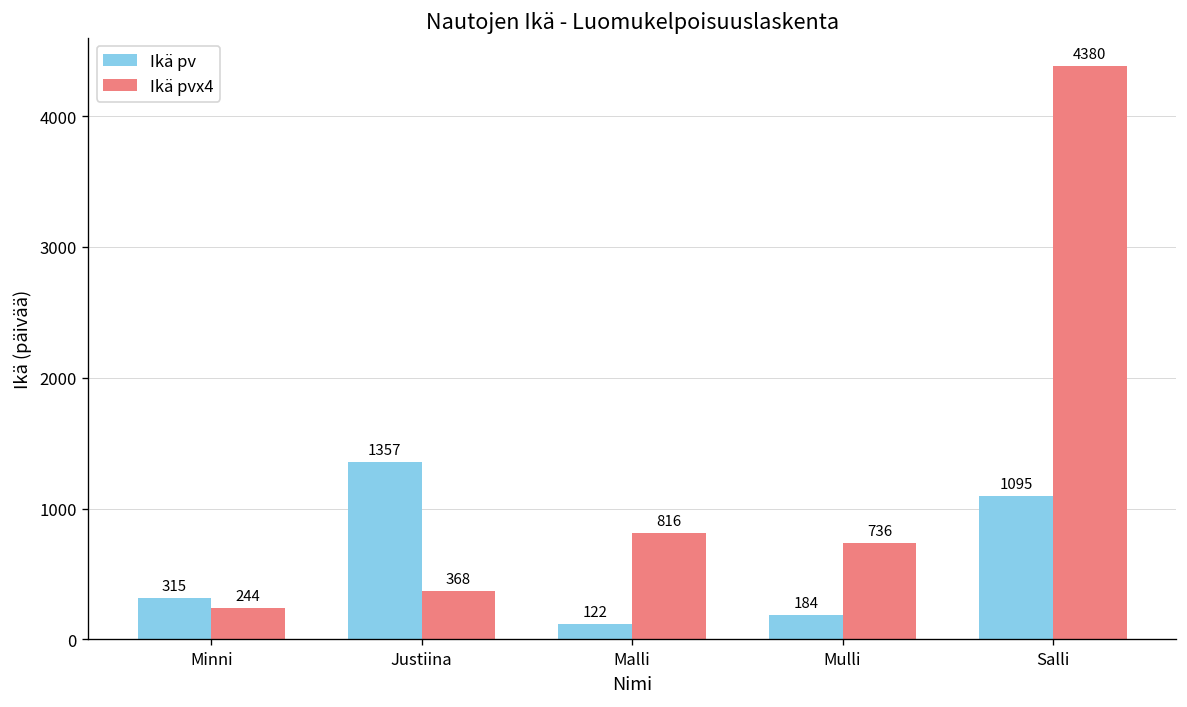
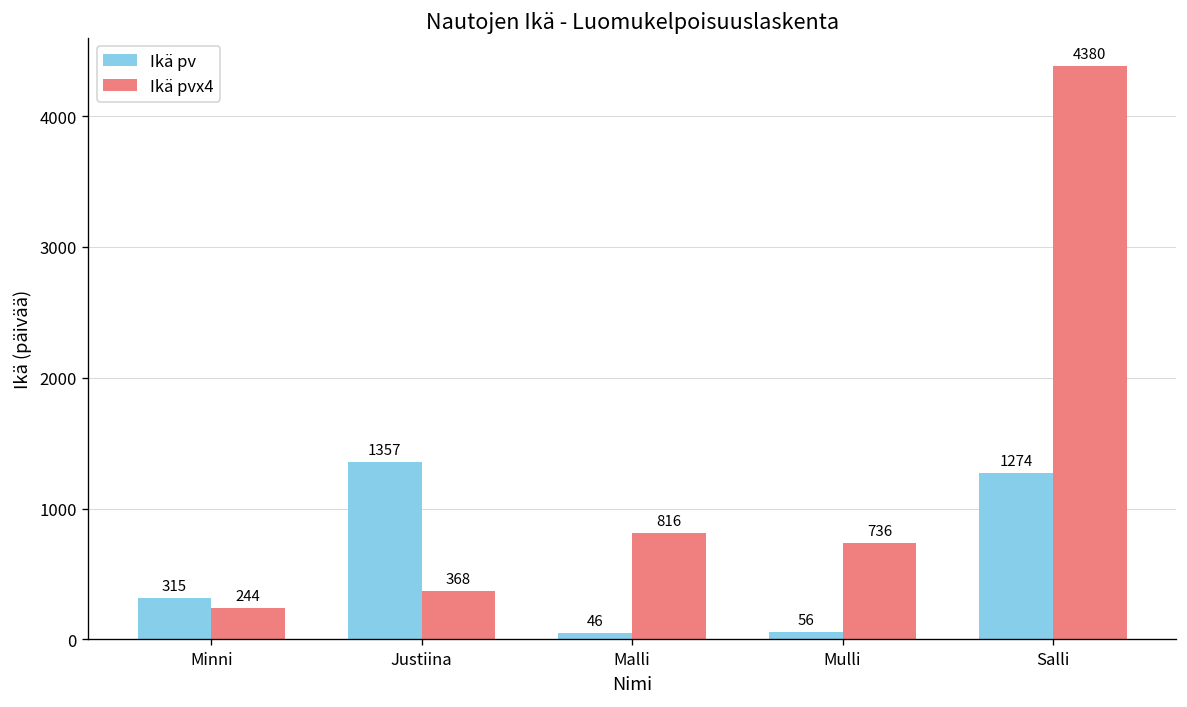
Ikä pv, Malli: 122 -> 46
Ikä pv, Mulli: 184 -> 56
Ikä pv, Salli: 1095 -> 1274
